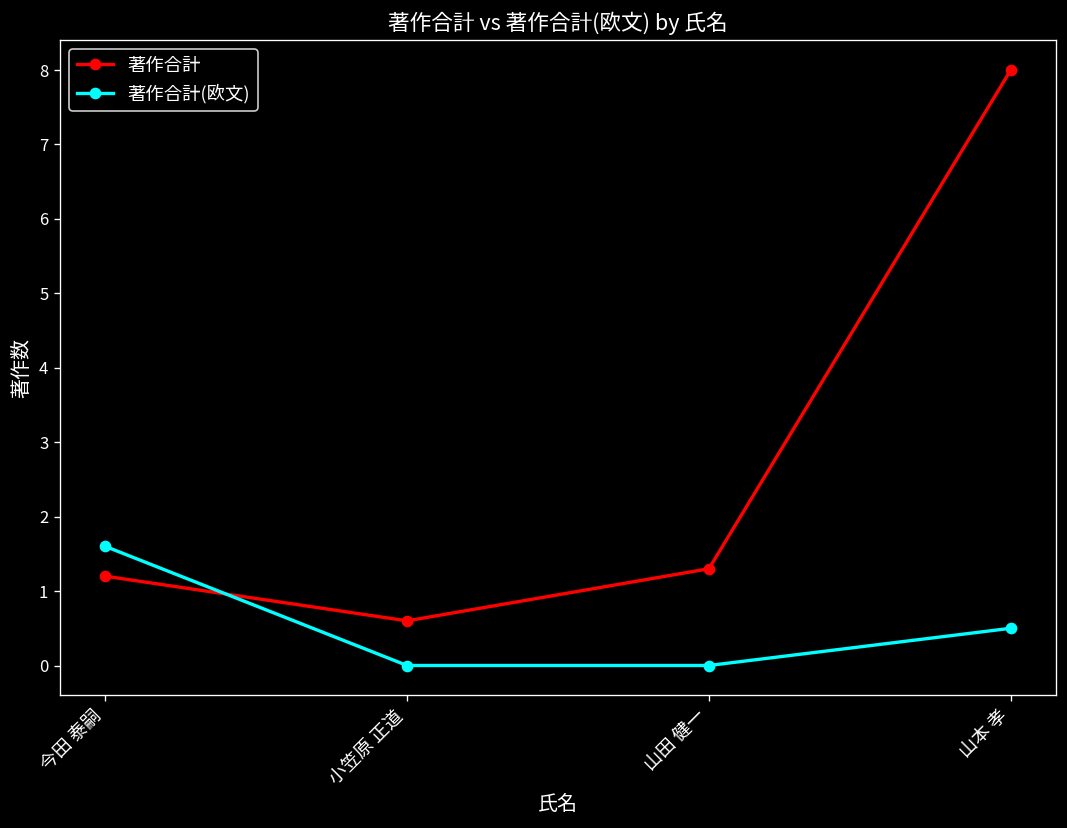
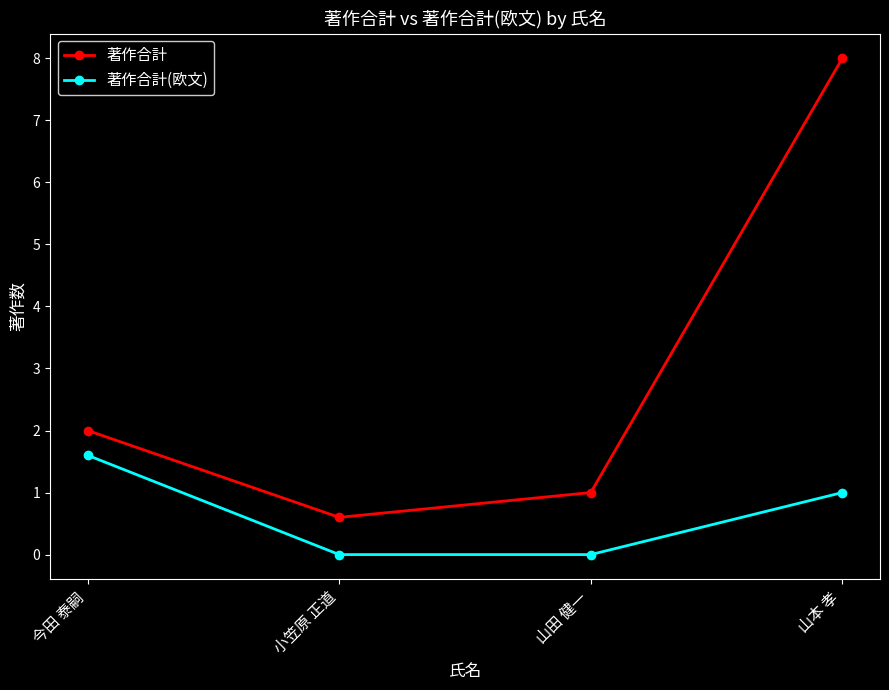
著作合計, 今田 泰嗣: 1.2 -> 2.0
著作合計, 山田 健一: 1.3 -> 1.0
著作合計(欧文), 山本 孝: 0.5 -> 1.0
